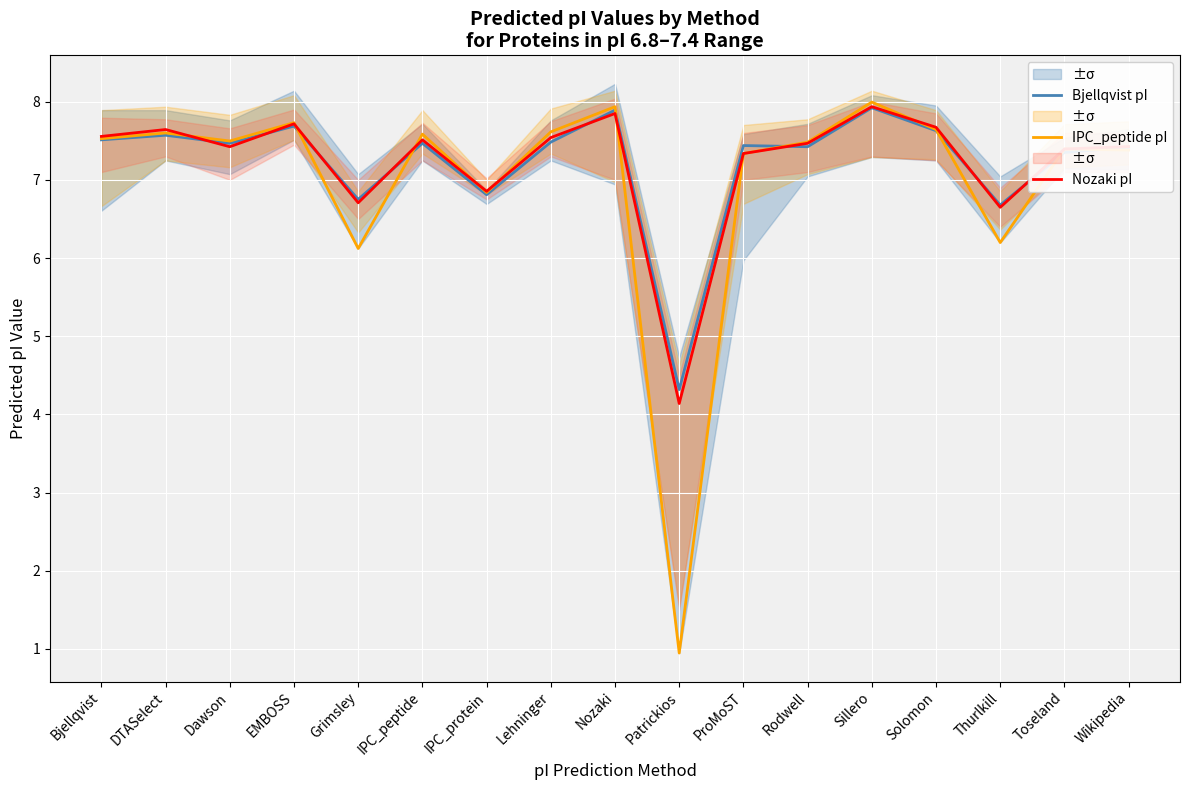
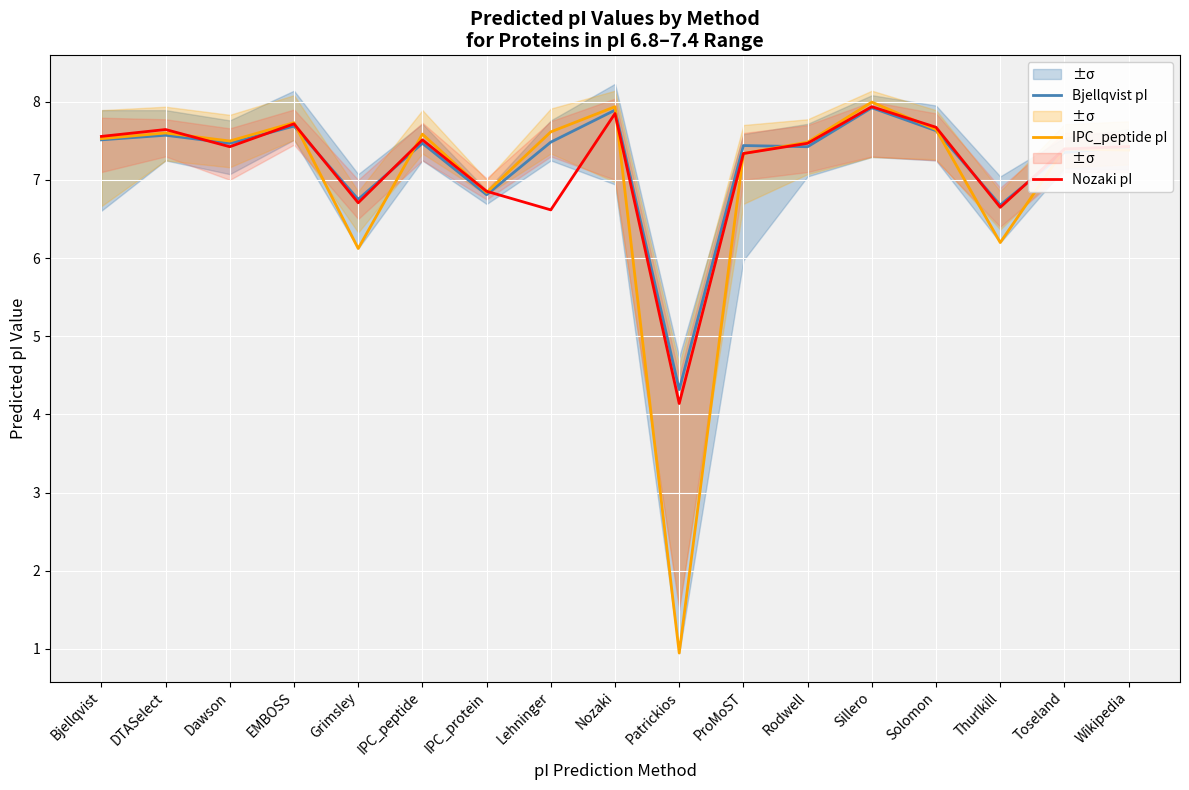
Nozaki pI, Lehninger: 7.5 -> 6.6
